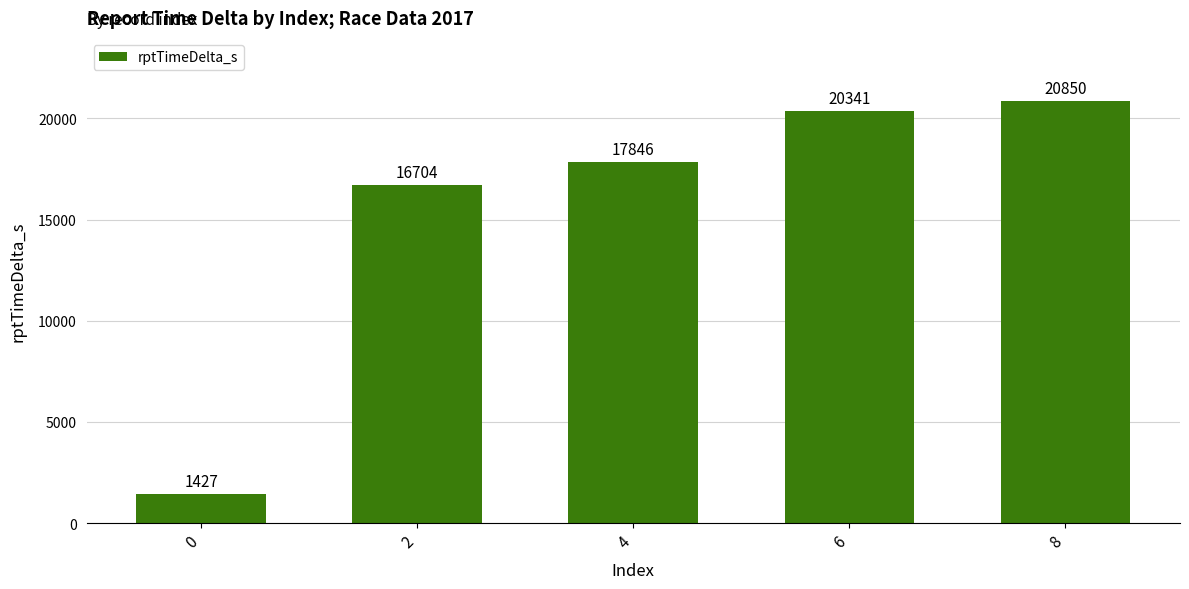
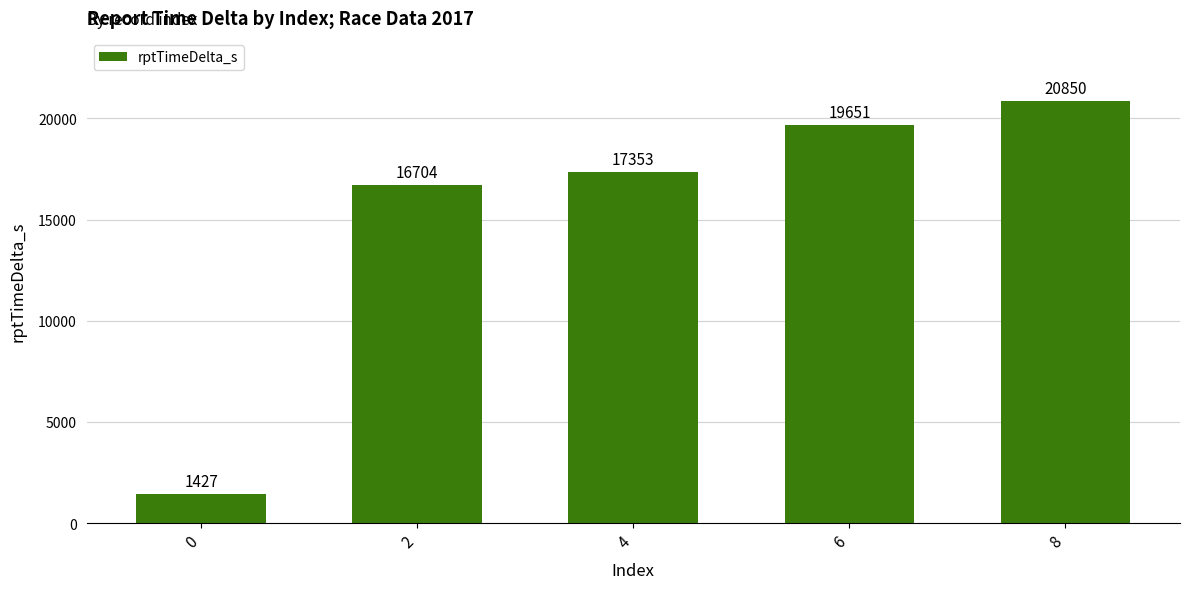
4: 17846 -> 17353
6: 20341 -> 19651
